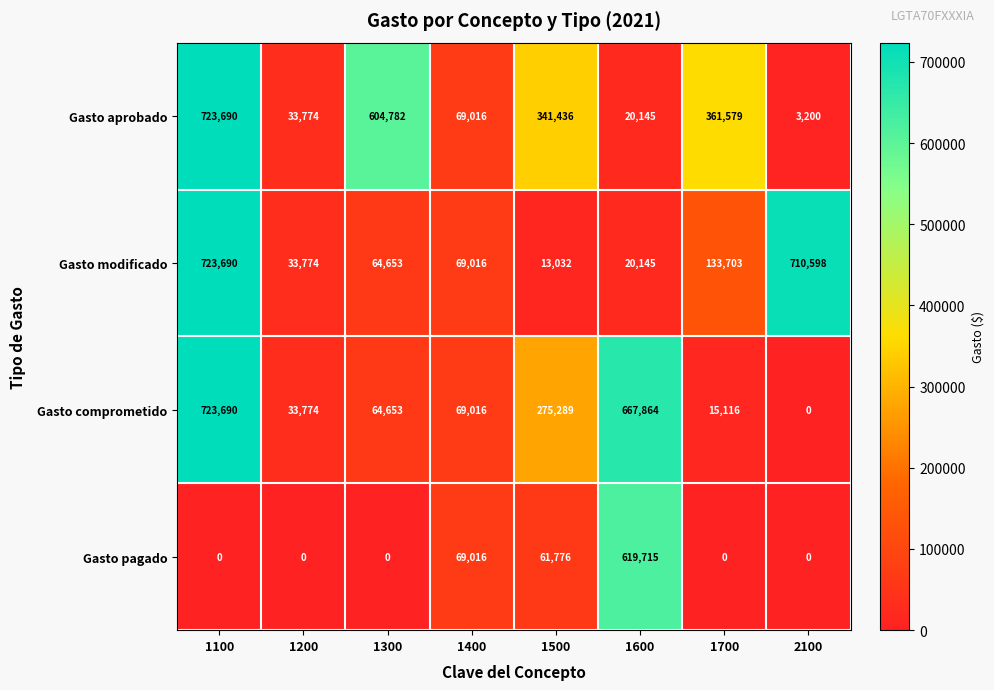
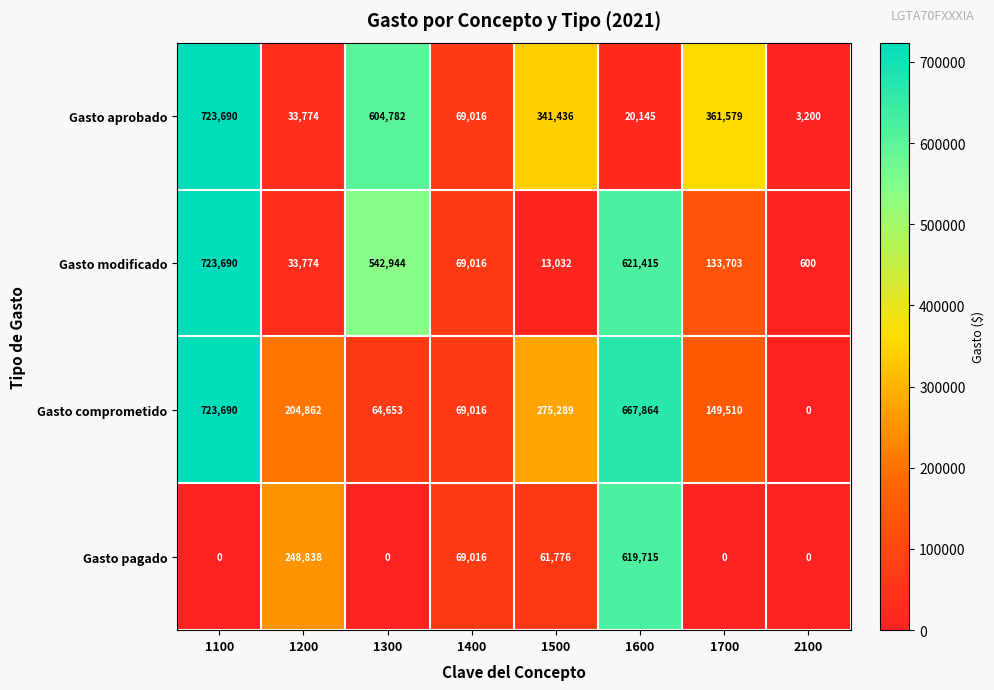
Gasto modificado, 1300: 64,653 -> 542,944
Gasto modificado, 1600: 20,145 -> 621,415
Gasto modificado, 2100: 710,598 -> 600
Gasto comprometido, 1200: 33,774 -> 204,862
Gasto comprometido, 1700: 15,116 -> 149,510
Gasto pagado, 1200: 0 -> 248,838
